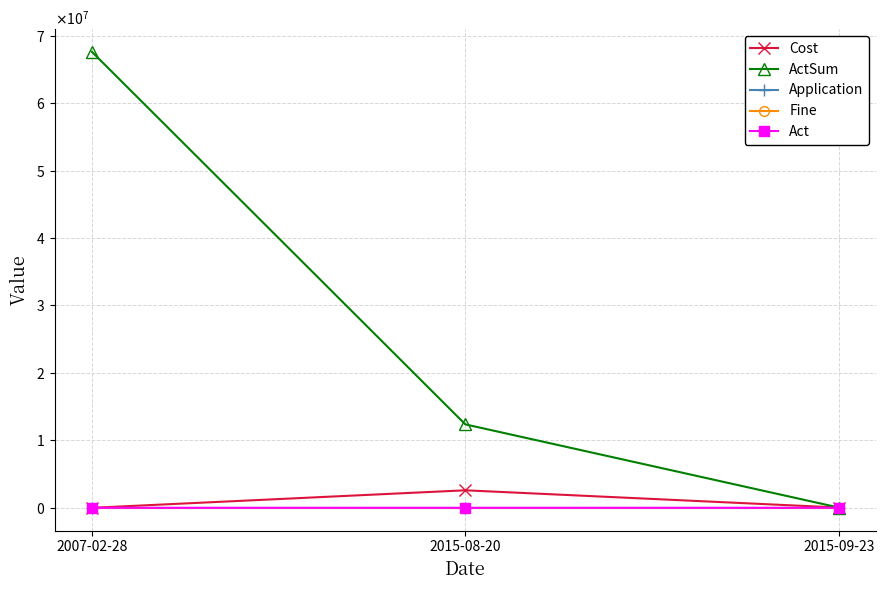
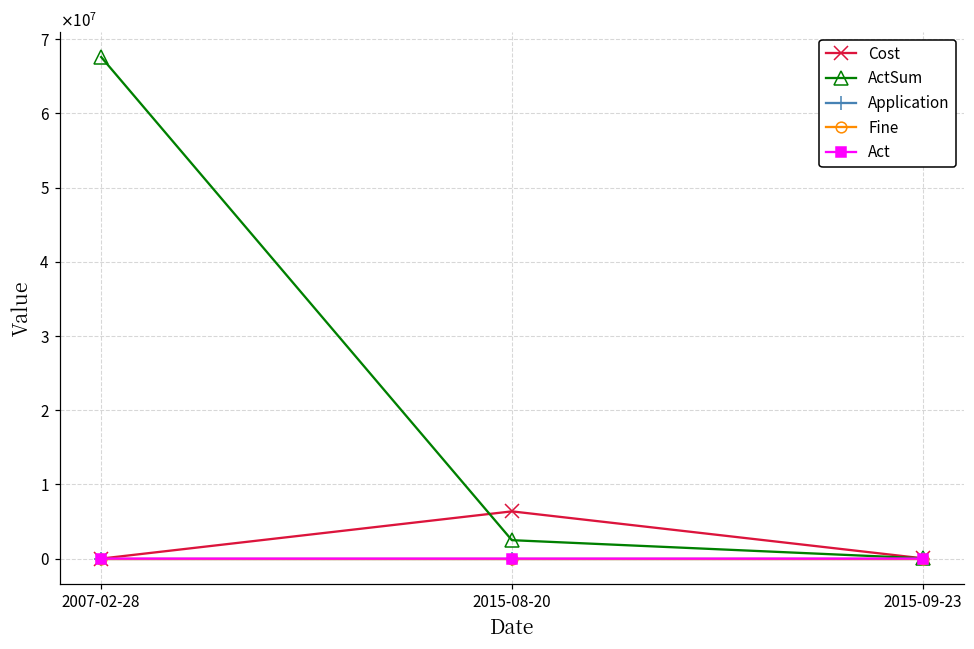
Cost, 2015-08-20: 3000000 -> 6000000
ActSum, 2015-08-20: 12000000 -> 2000000
